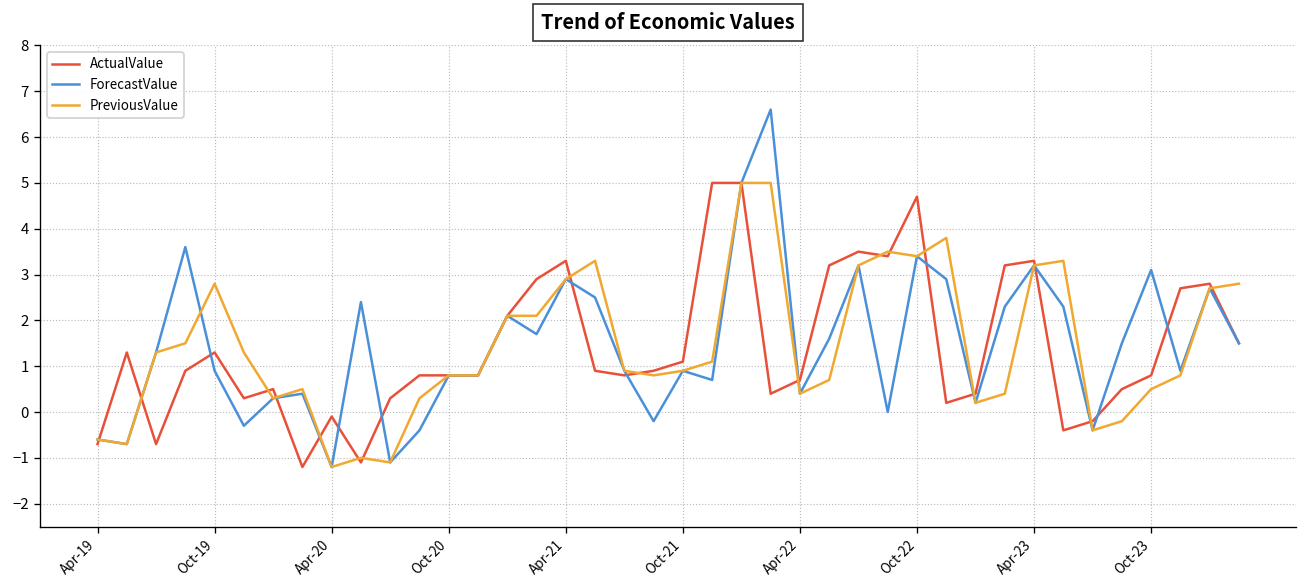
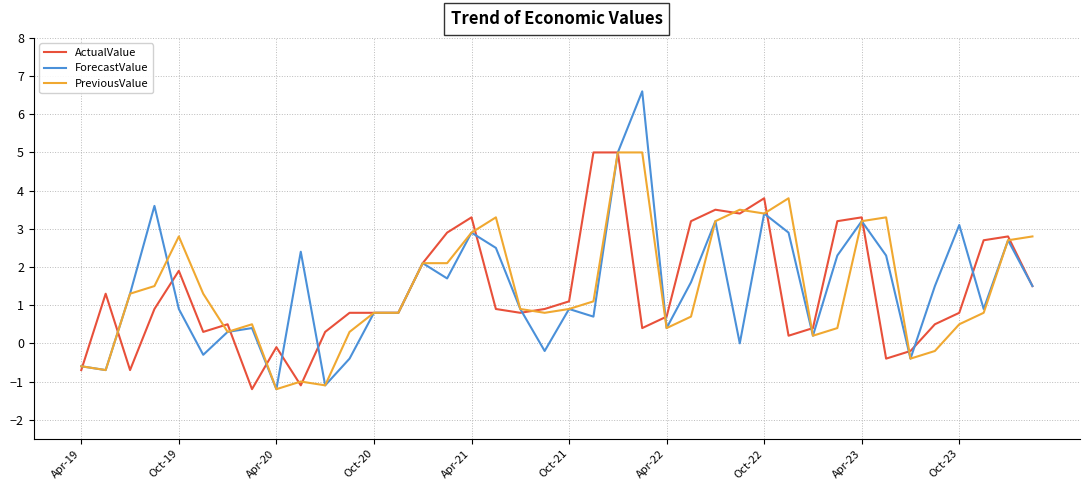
ActualValue, Oct-19: 1.3 -> 1.9
ActualValue, Oct-22: 4.7 -> 3.8
